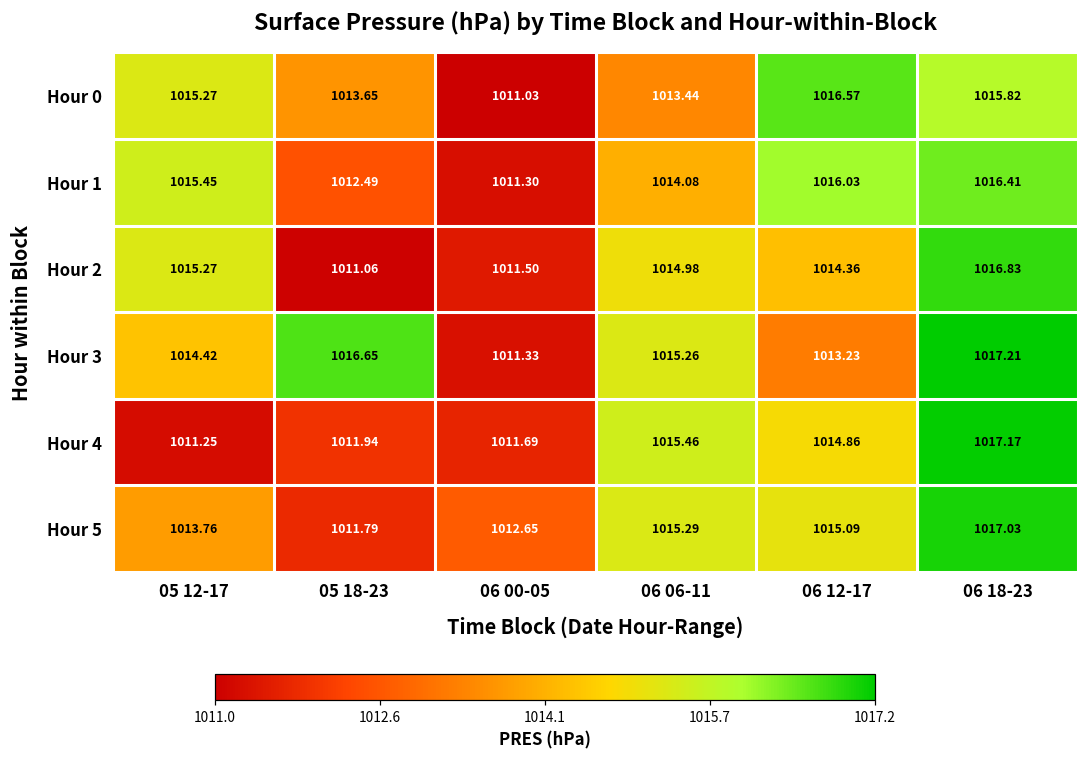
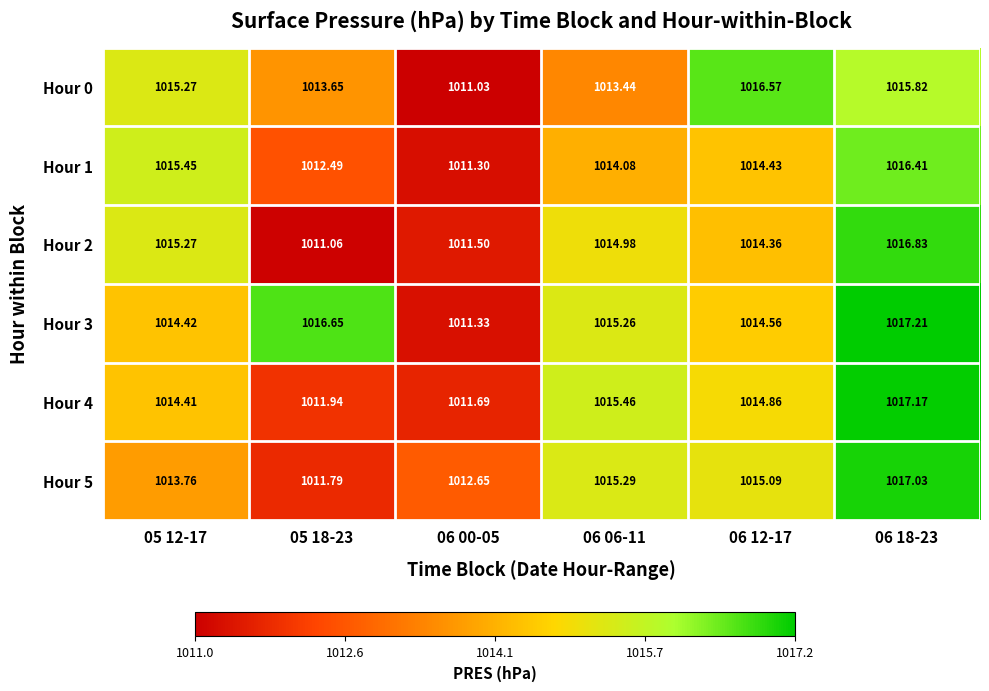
Hour 1, 06 12-17: 1016.03 -> 1014.43
Hour 3, 06 12-17: 1013.23 -> 1014.56
Hour 4, 05 12-17: 1011.25 -> 1014.41
